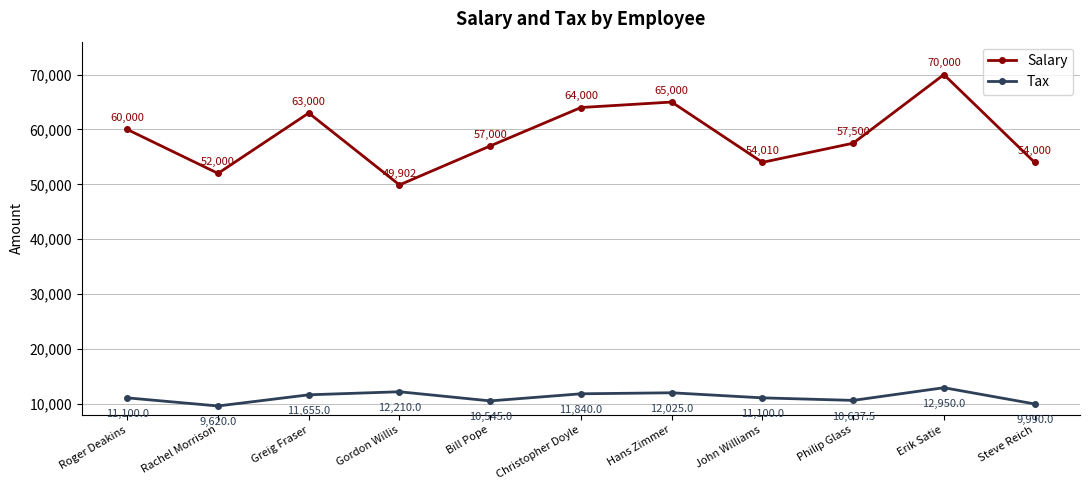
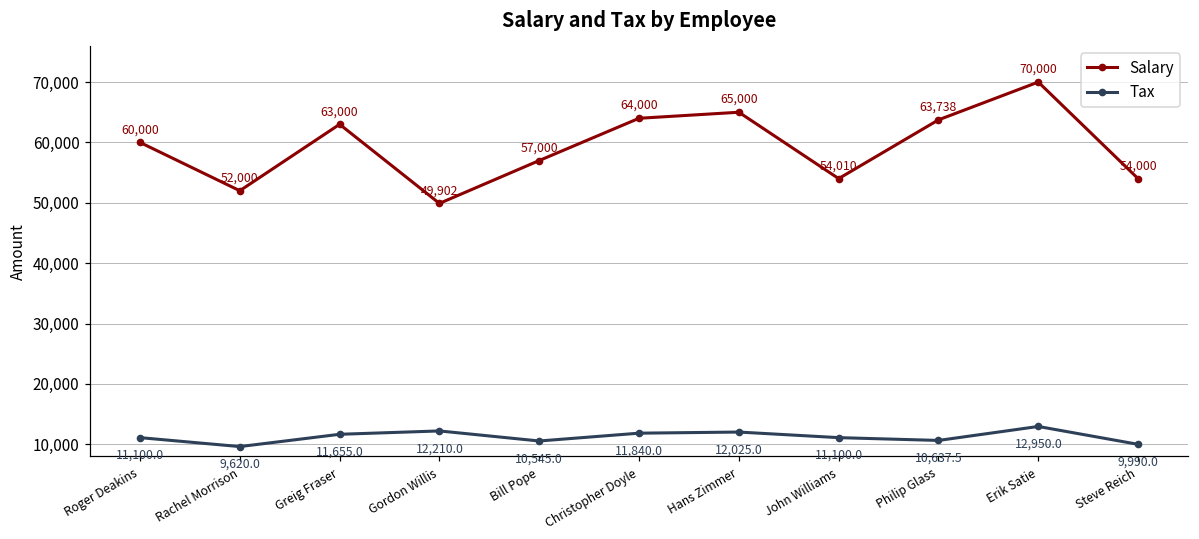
Salary, Philip Glass: 57,500 -> 63,738
